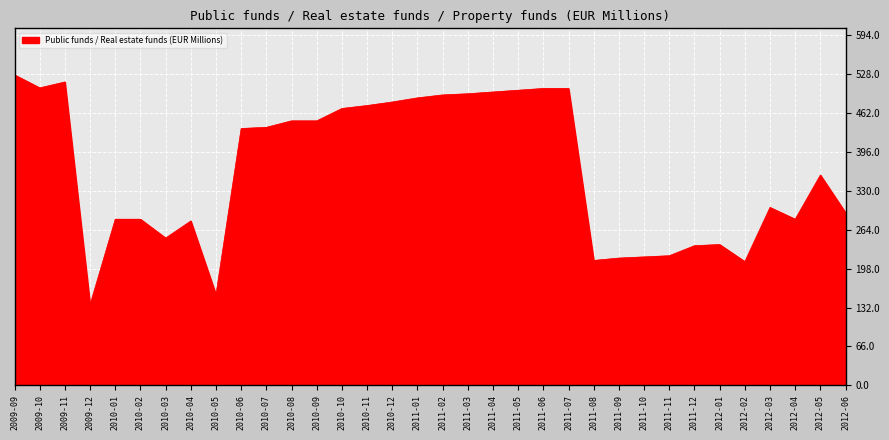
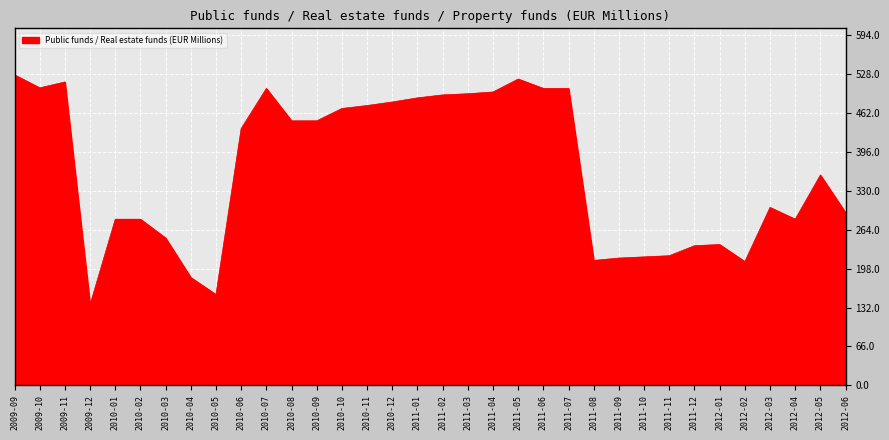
2010-04: 280 -> 180
2010-07: 440 -> 500
2011-05: 500 -> 520
